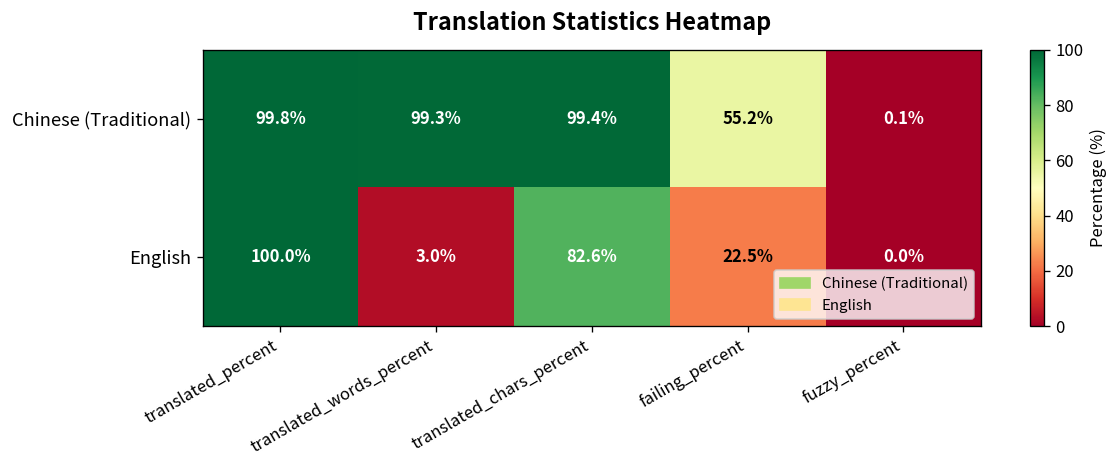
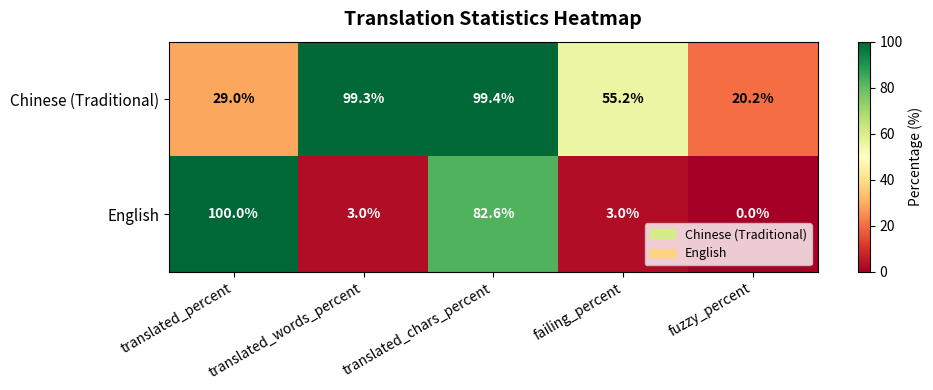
Chinese (Traditional), translated_percent: 99.8% -> 29.0%
Chinese (Traditional), fuzzy_percent: 0.1% -> 20.2%
English, failing_percent: 22.5% -> 3.0%
